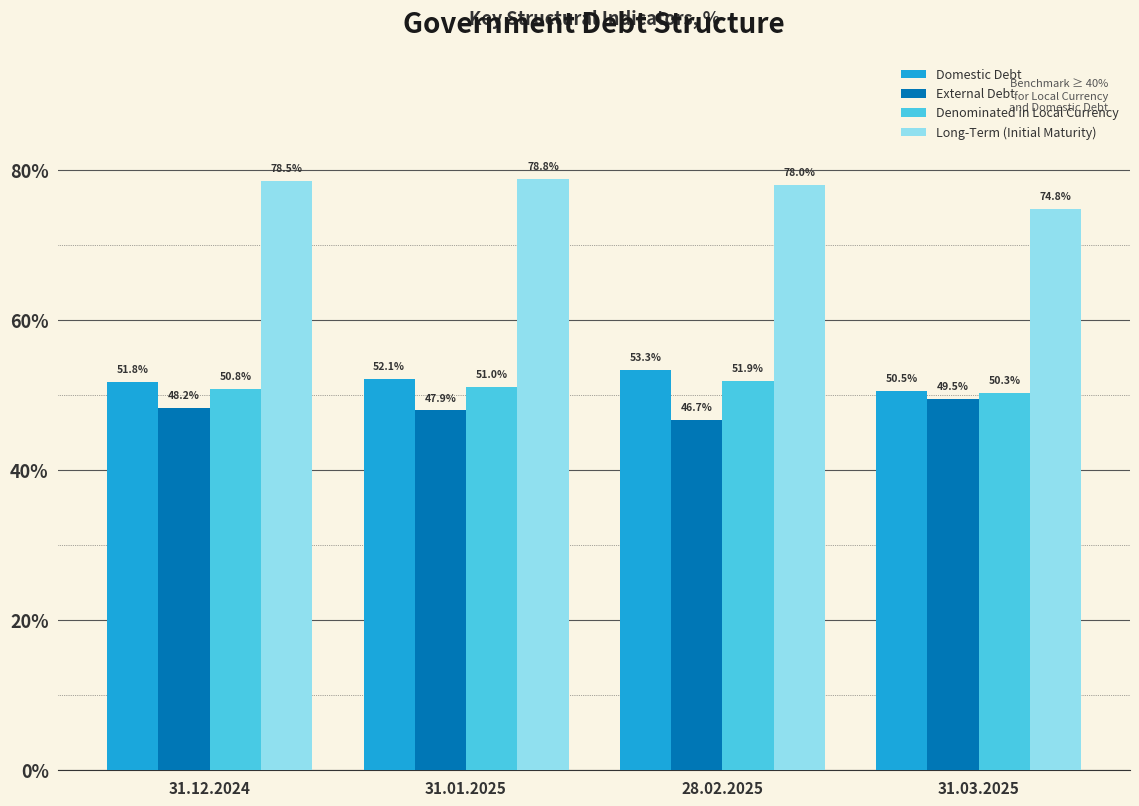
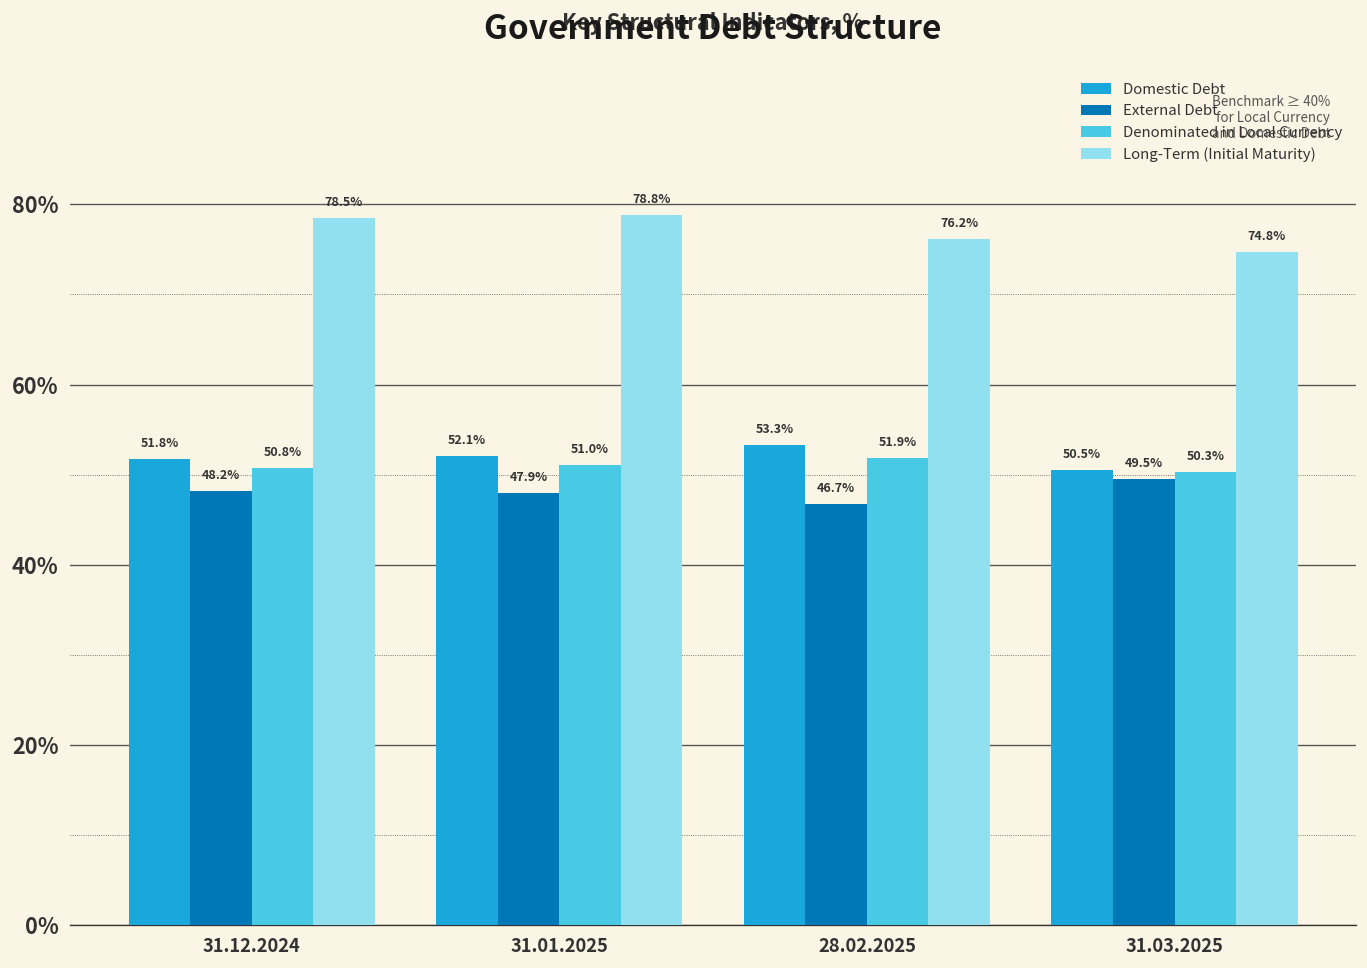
Long-Term (Initial Maturity), 28.02.2025: 78.0% -> 76.2%
